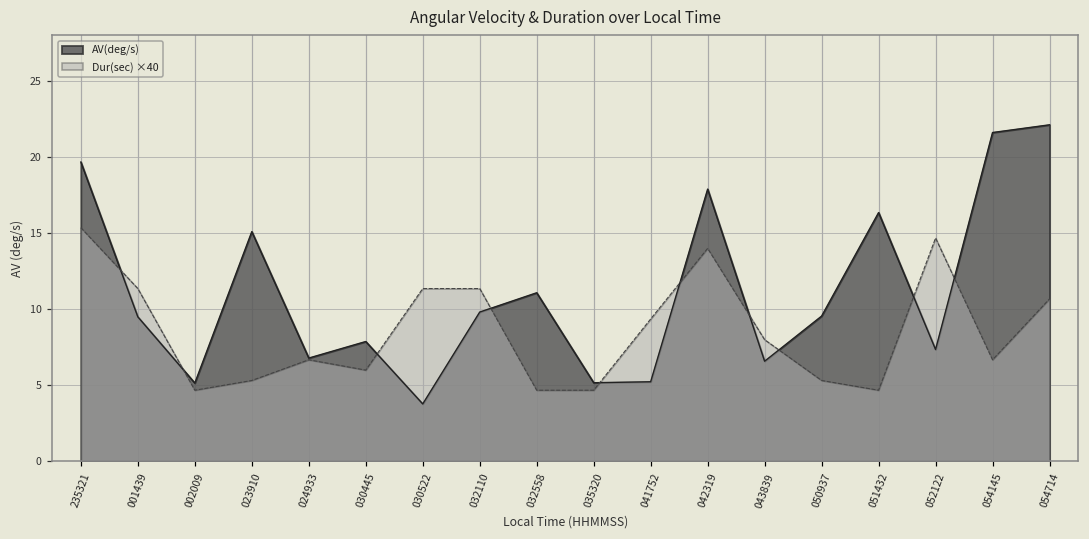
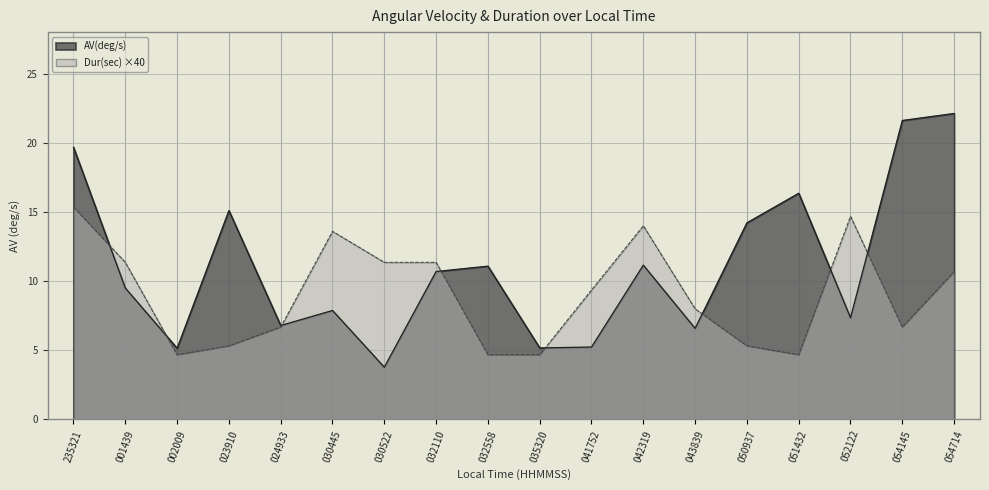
Dur(sec) ×40, 030445: 6.0 -> 13.6
AV(deg/s), 032110: 9.8 -> 10.7
AV(deg/s), 042319: 17.9 -> 11.2
AV(deg/s), 050937: 9.6 -> 14.2
